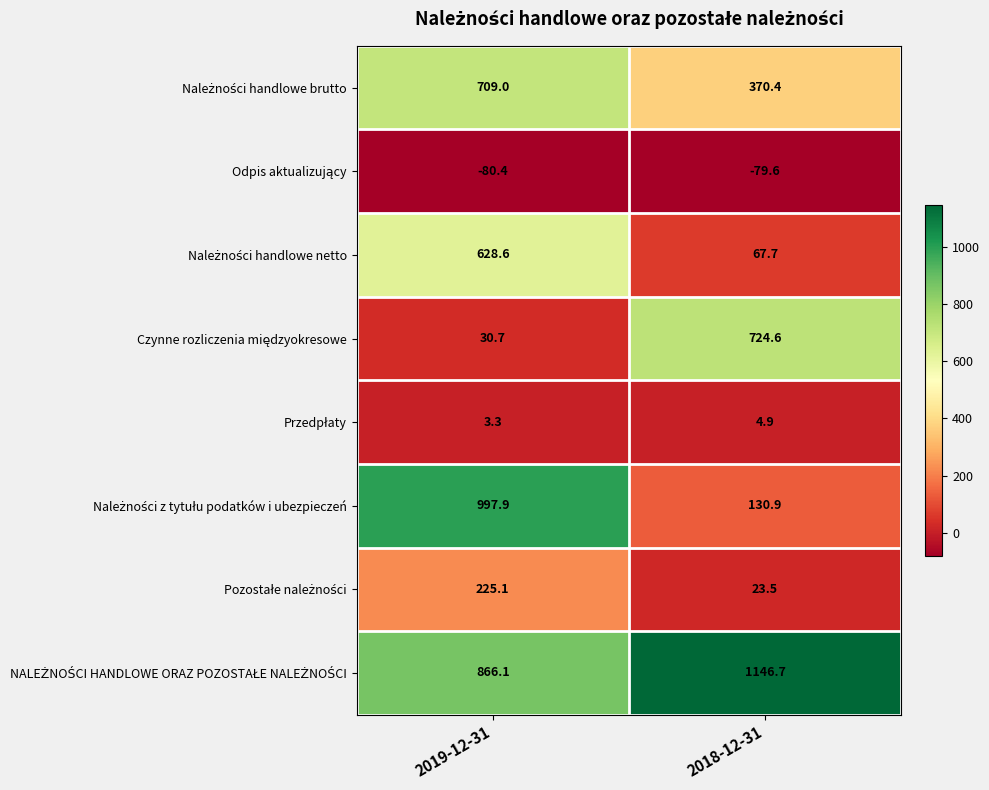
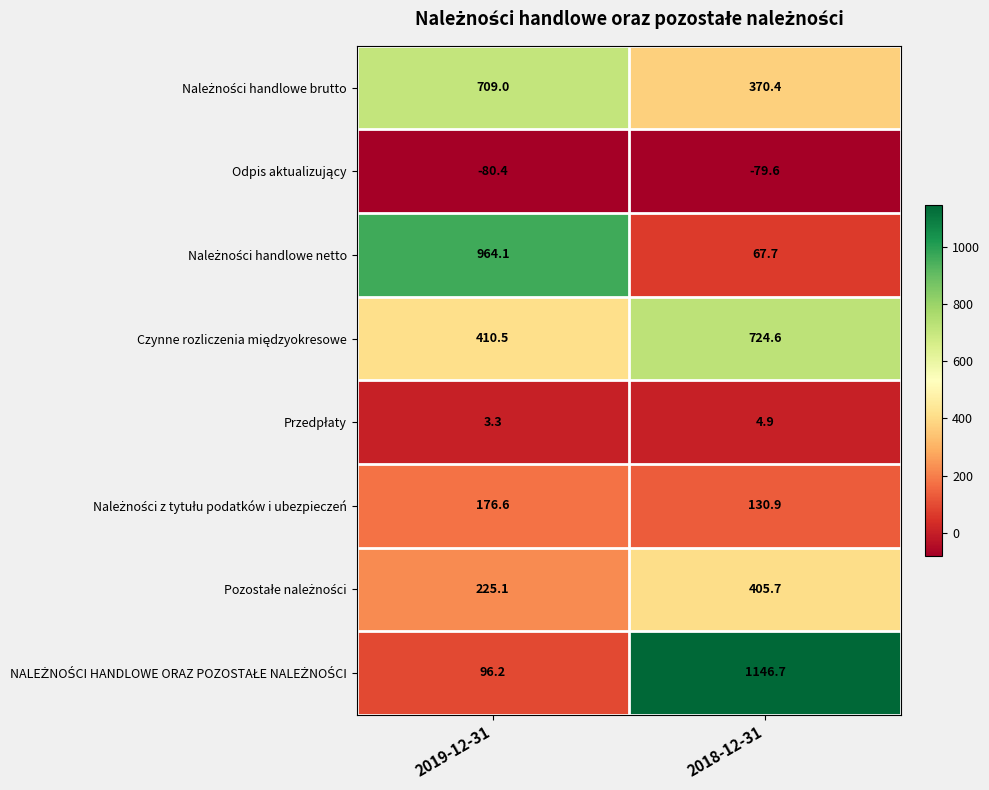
Należności handlowe netto, 2019-12-31: 628.6 -> 964.1
Czynne rozliczenia międzyokresowe, 2019-12-31: 30.7 -> 410.5
Należności z tytułu podatków i ubezpieczeń, 2019-12-31: 997.9 -> 176.6
Pozostałe należności, 2018-12-31: 23.5 -> 405.7
NALEŻNOŚCI HANDLOWE ORAZ POZOSTAŁE NALEŻNOŚCI, 2019-12-31: 866.1 -> 96.2
